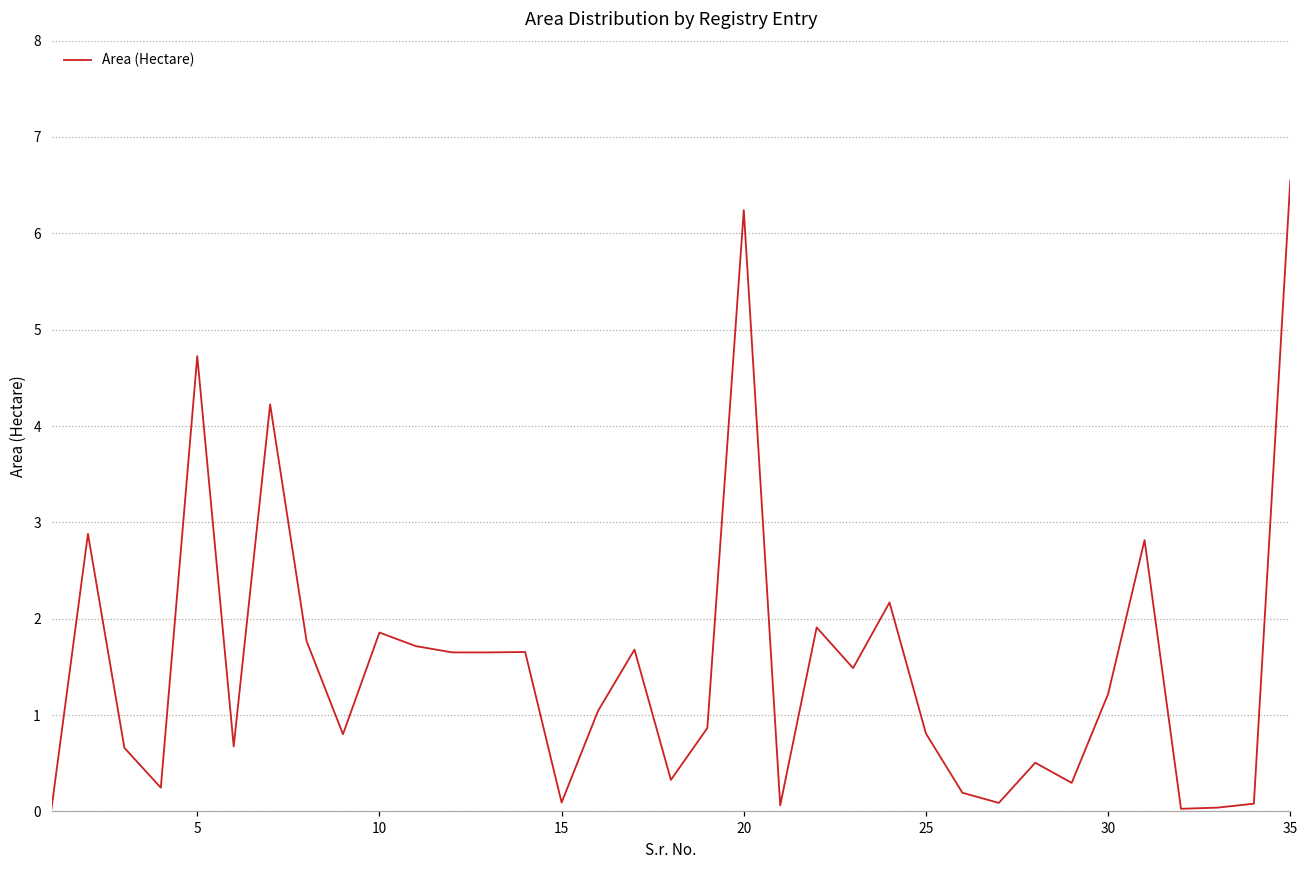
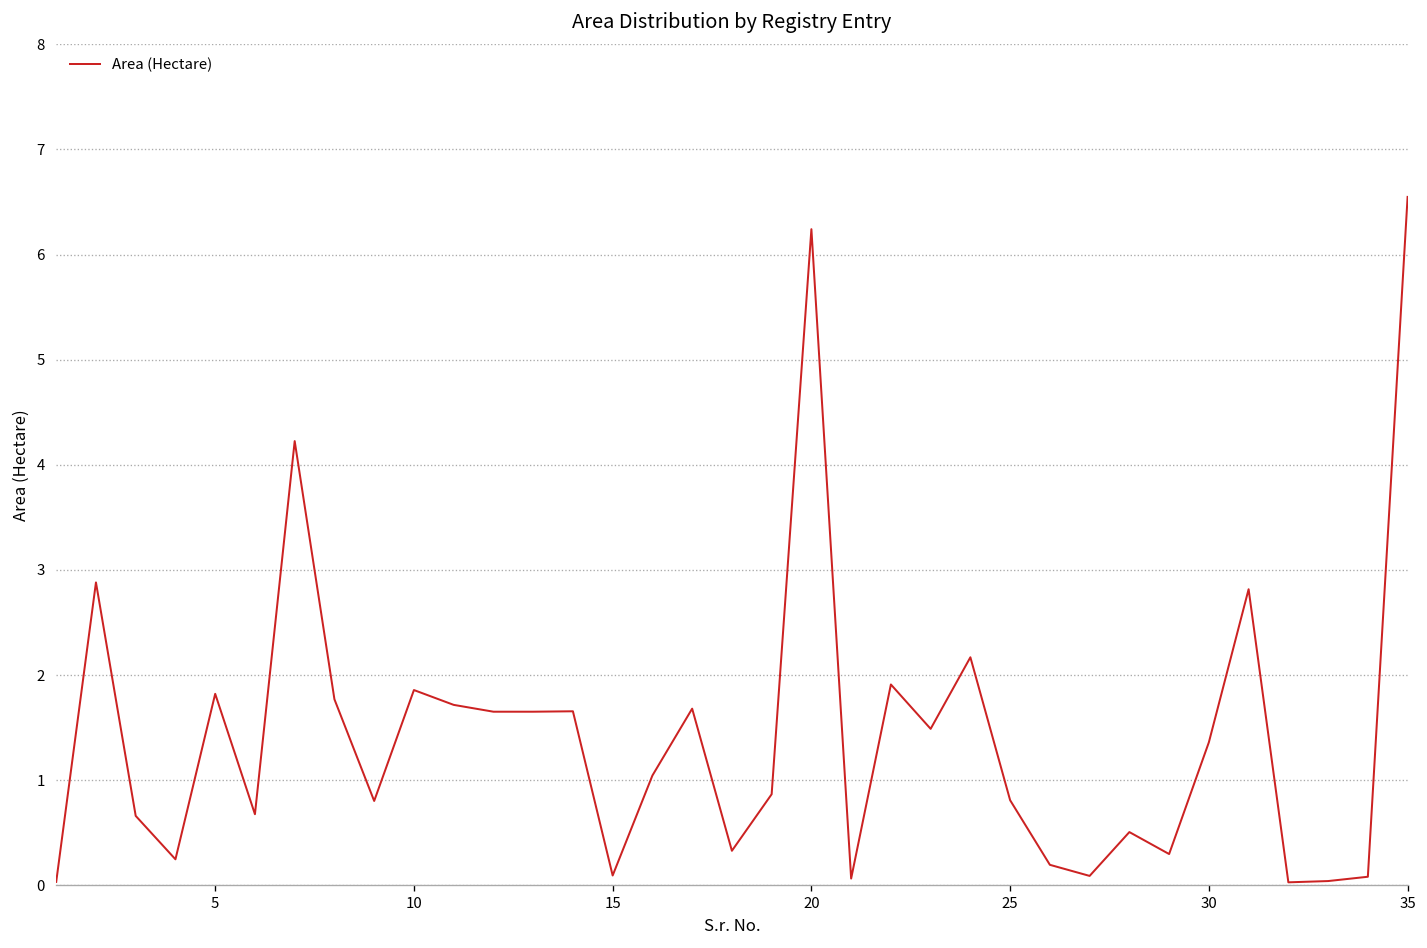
5: 4.7 -> 1.8
30: 1.2 -> 1.4
